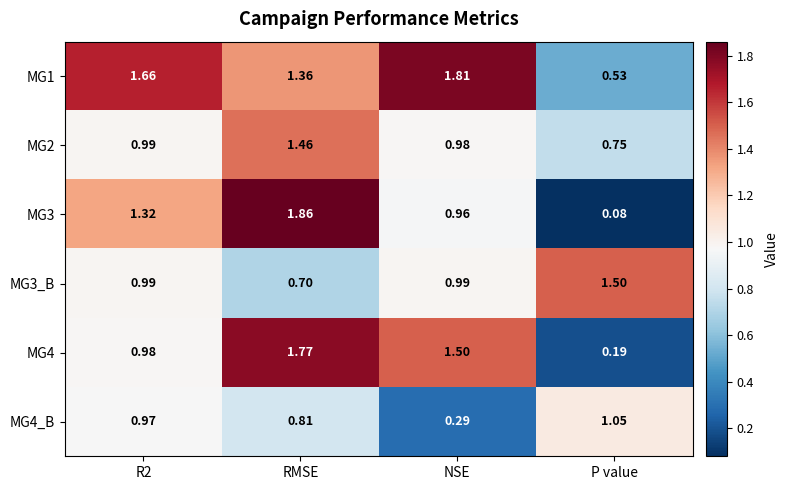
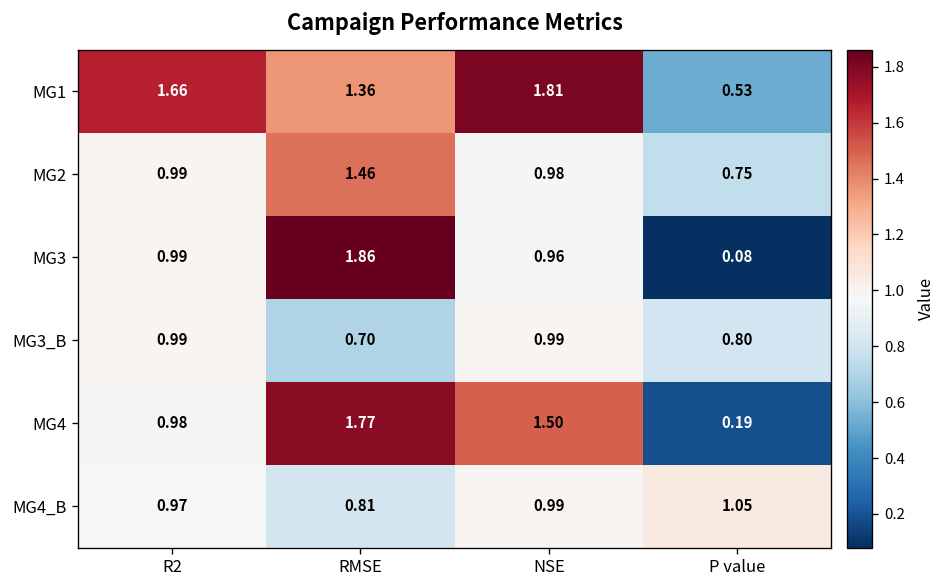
MG3, R2: 1.32 -> 0.99
MG3_B, P value: 1.50 -> 0.80
MG4_B, NSE: 0.29 -> 0.99
